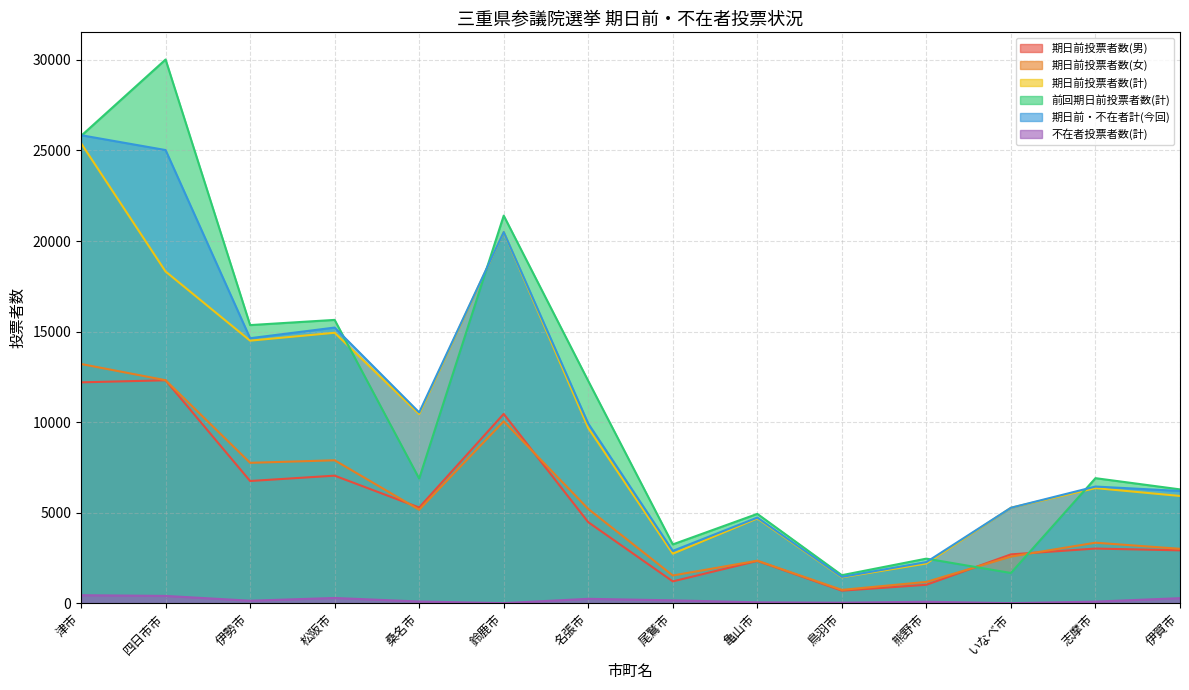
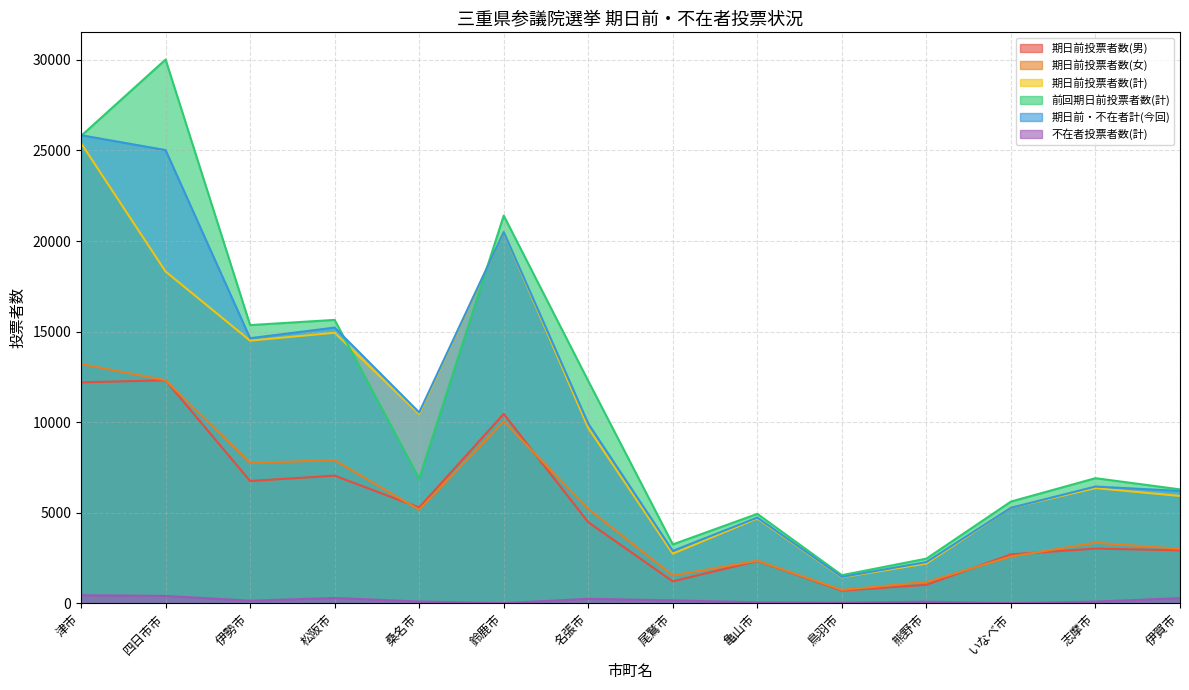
前回期日前投票者数(計), いなべ市: 1700 -> 5600
